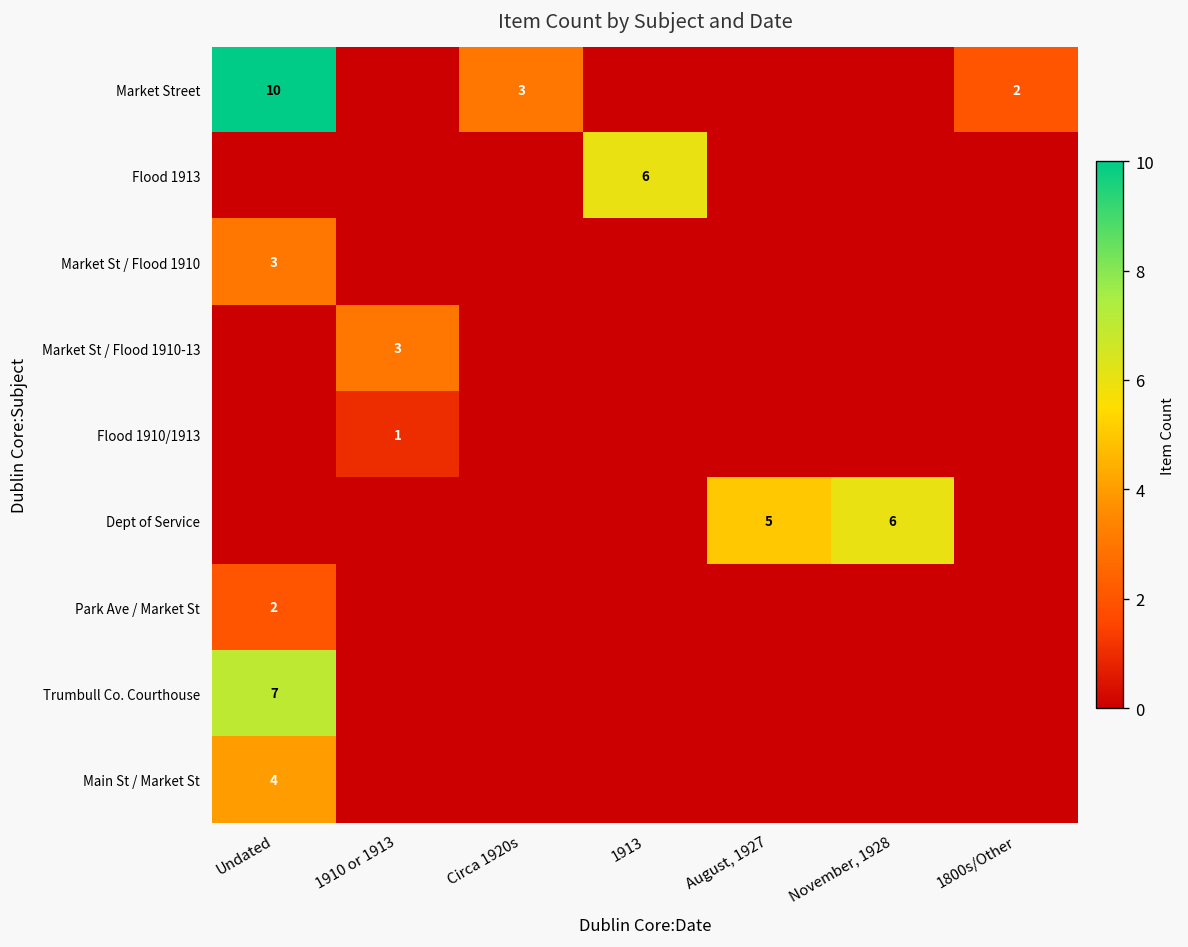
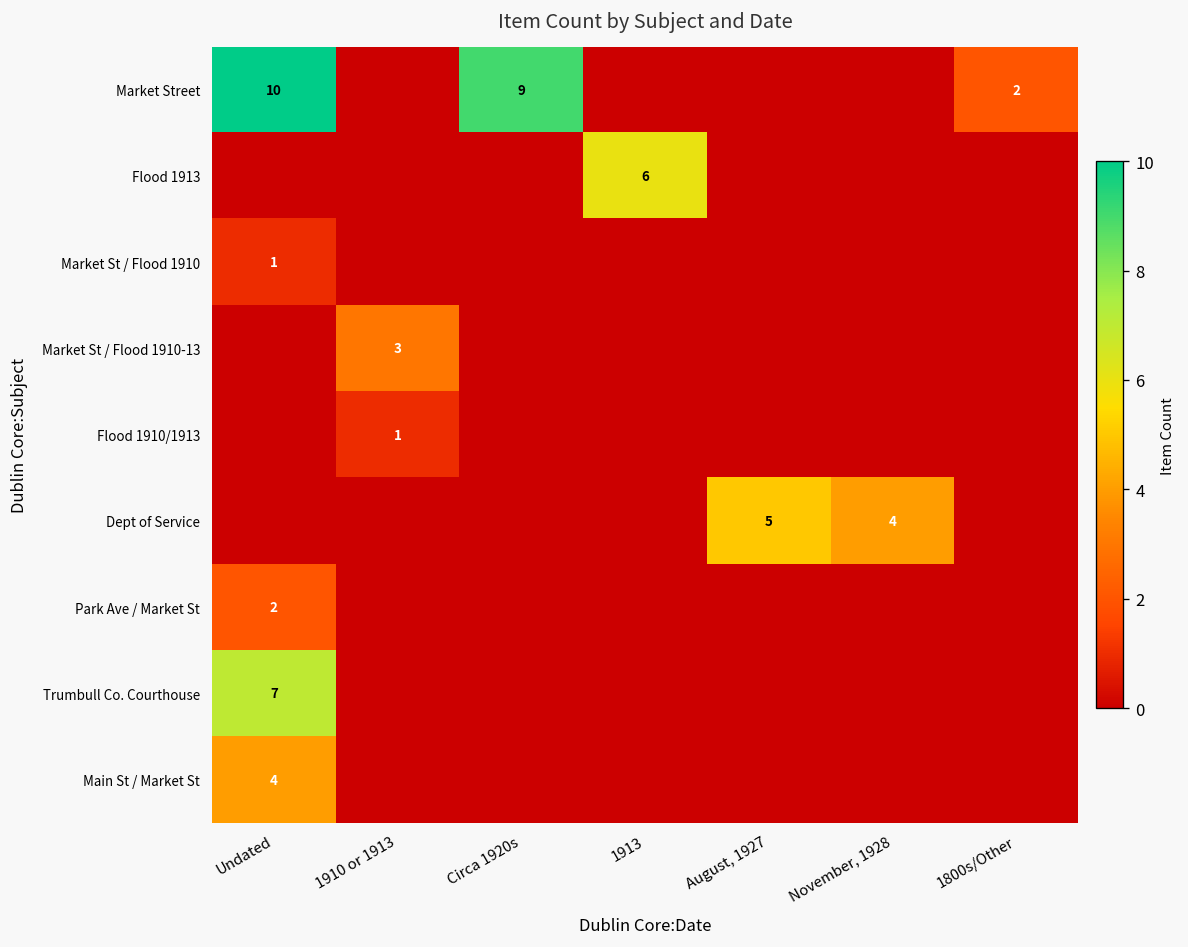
Market Street, Circa 1920s: 3 -> 9
Market St / Flood 1910, Undated: 3 -> 1
Dept of Service, November, 1928: 6 -> 4
